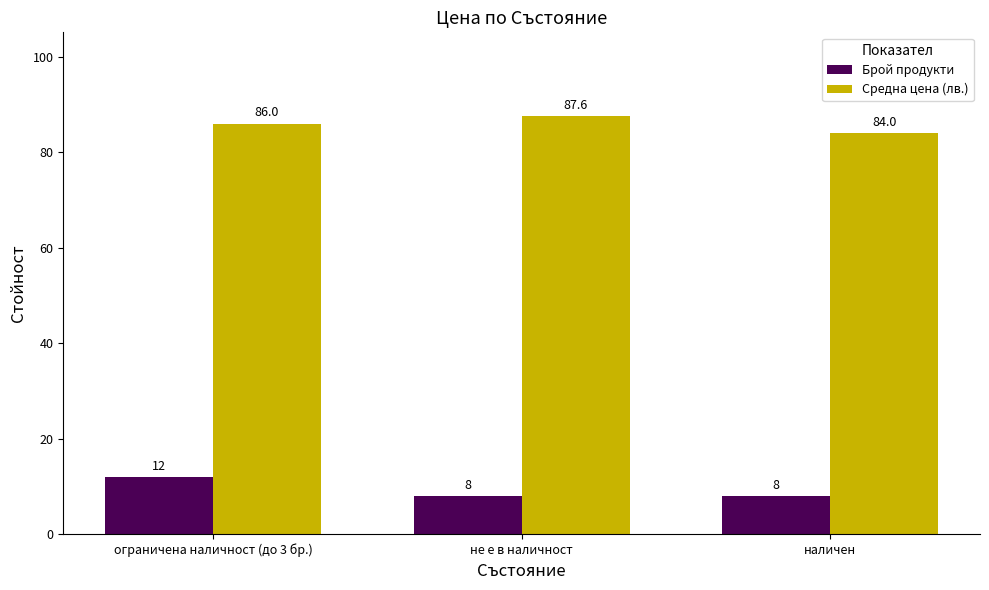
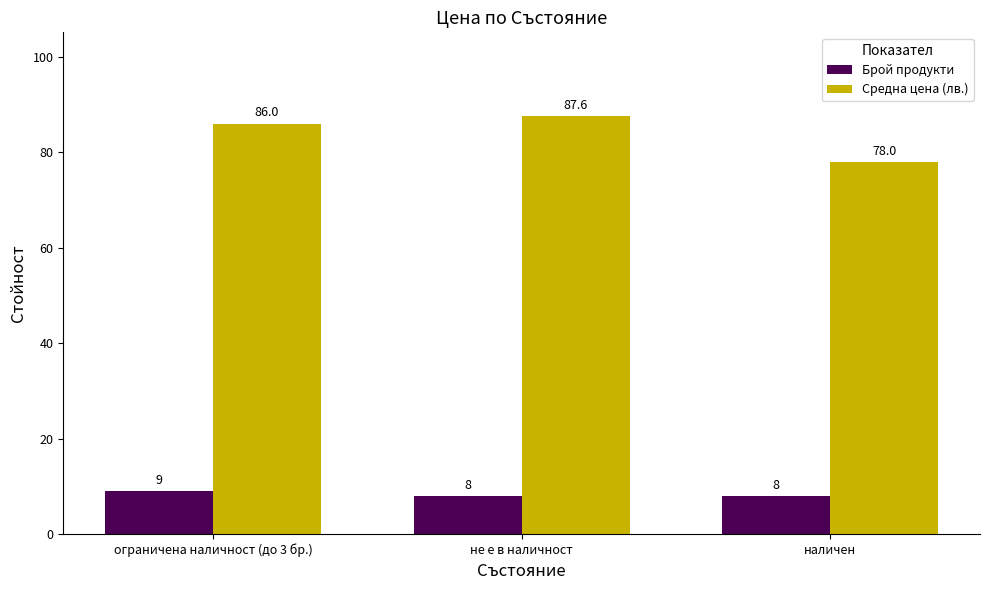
Брой продукти, ограничена наличност (до 3 бр.): 12 -> 9
Средна цена (лв.), наличен: 84.0 -> 78.0
